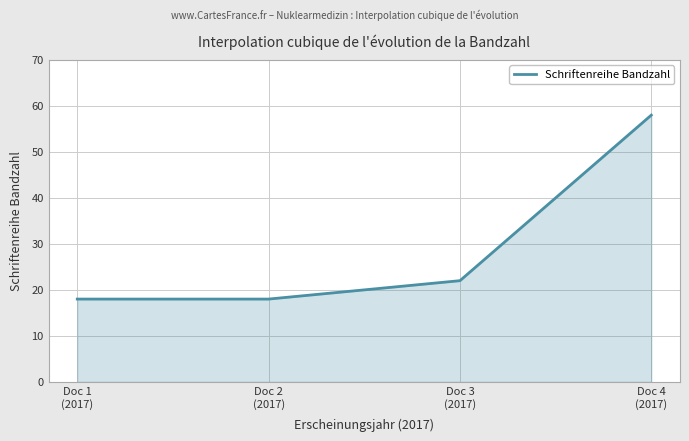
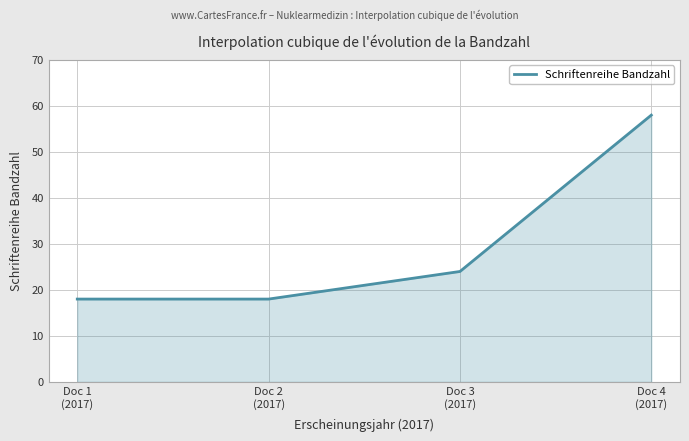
Doc 3 (2017): 22 -> 24
